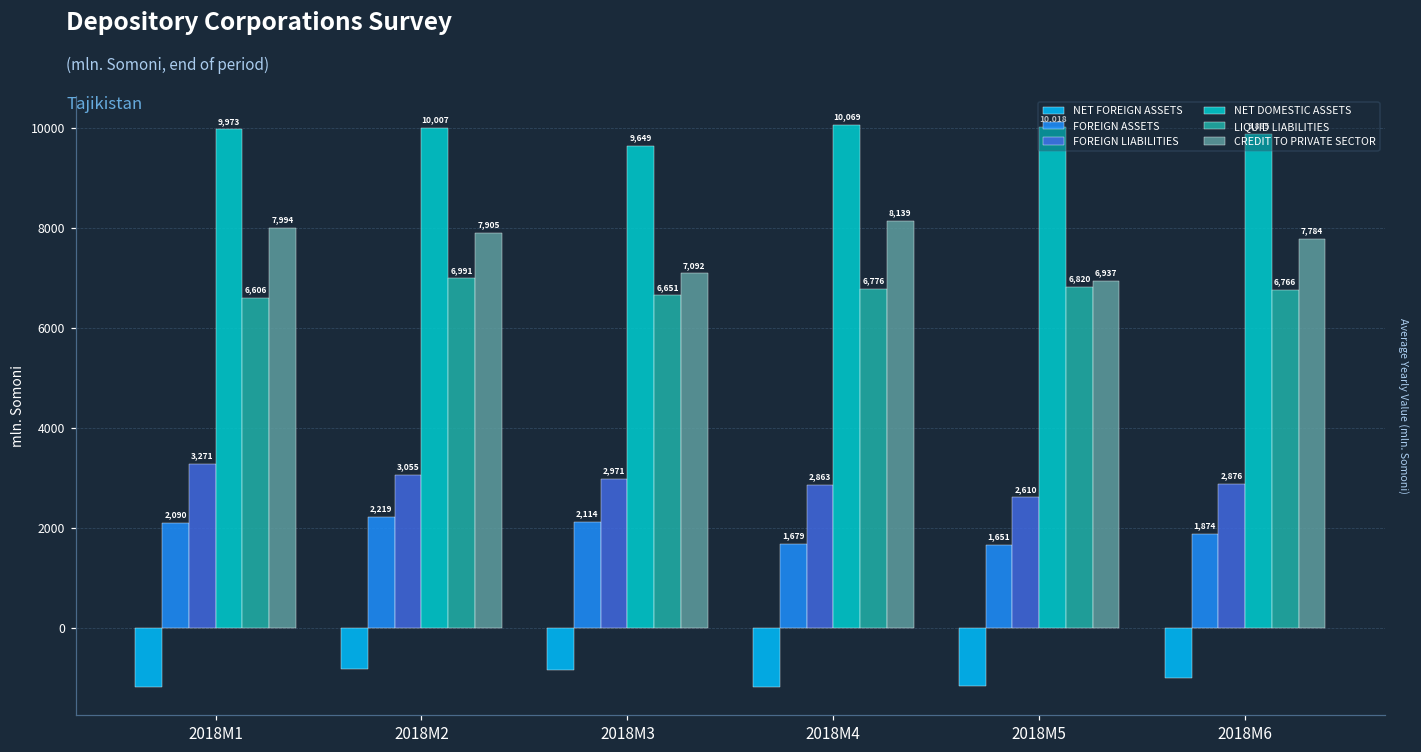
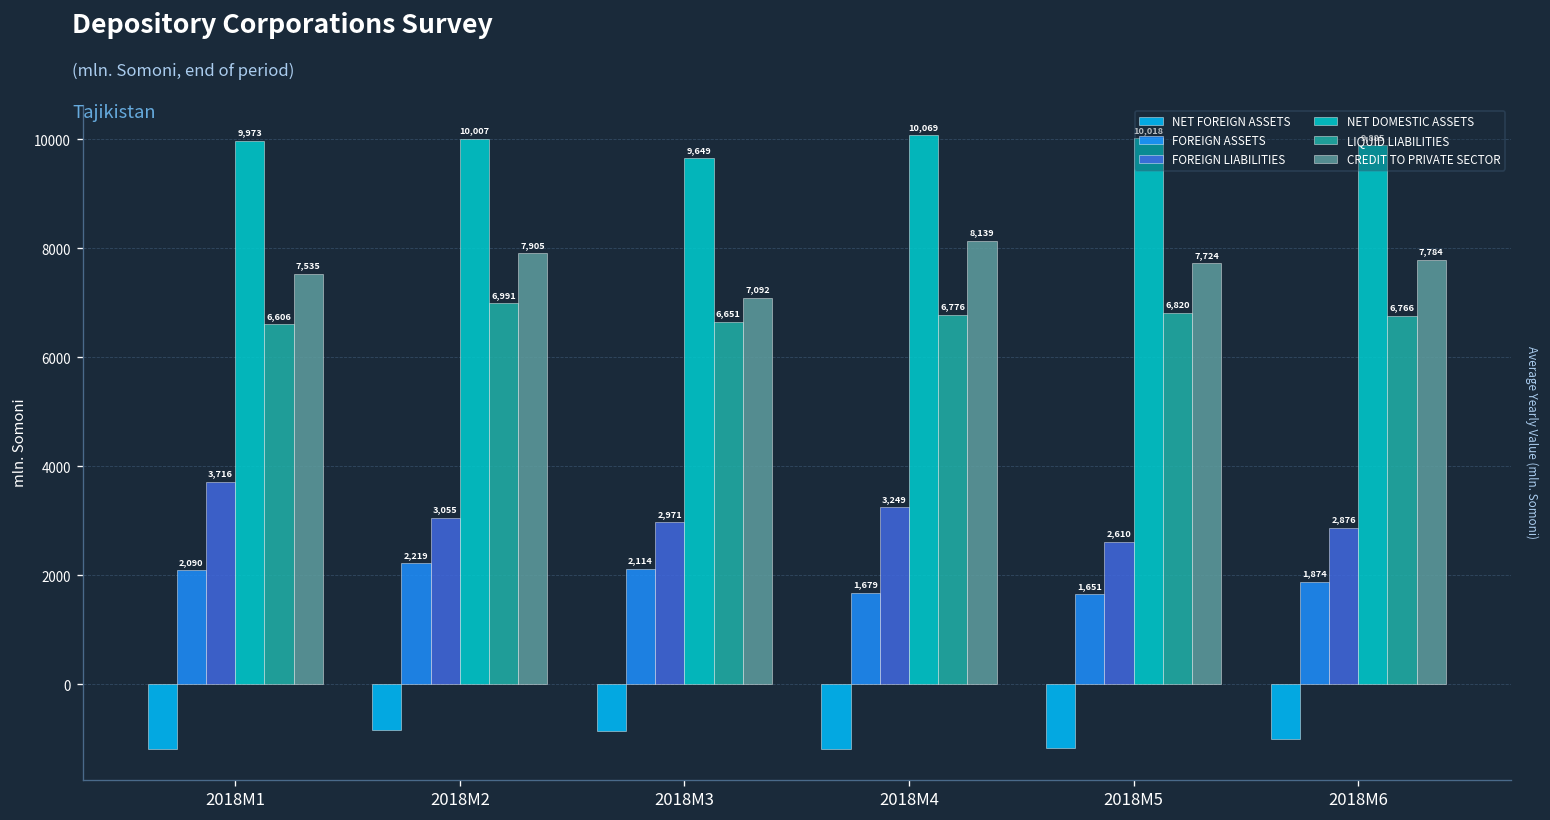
FOREIGN LIABILITIES, 2018M1: 3,271 -> 3,716
CREDIT TO PRIVATE SECTOR, 2018M1: 7,994 -> 7,535
FOREIGN LIABILITIES, 2018M4: 2,863 -> 3,249
CREDIT TO PRIVATE SECTOR, 2018M5: 6,937 -> 7,724
